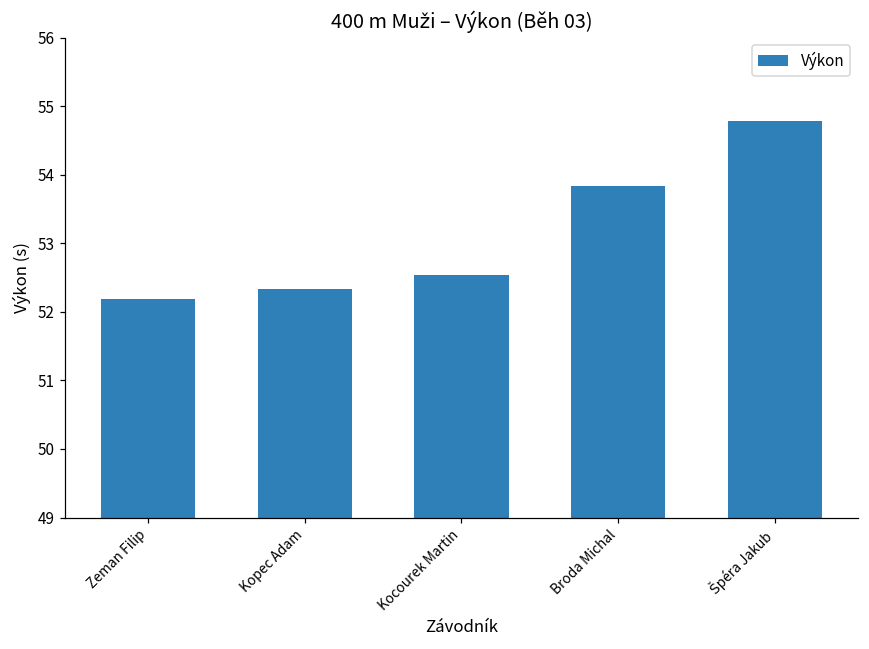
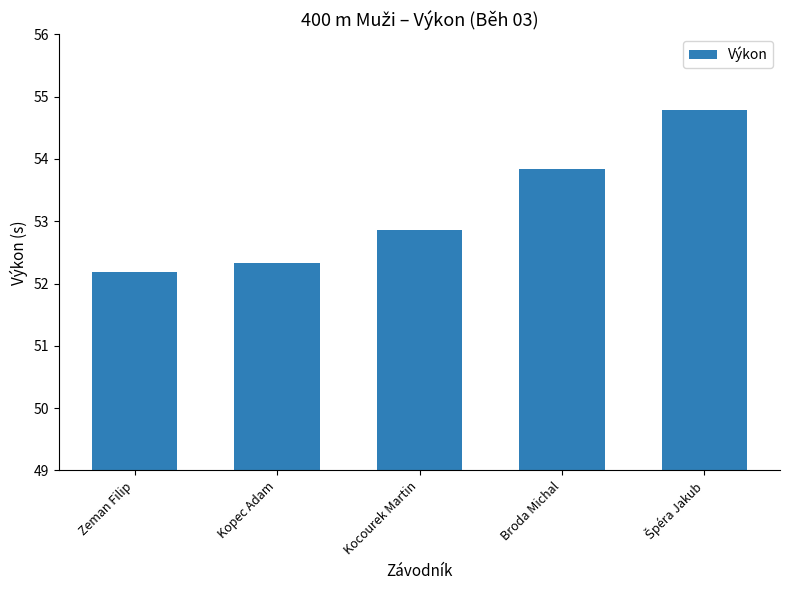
Kocourek Martin: 52.5 -> 52.9
